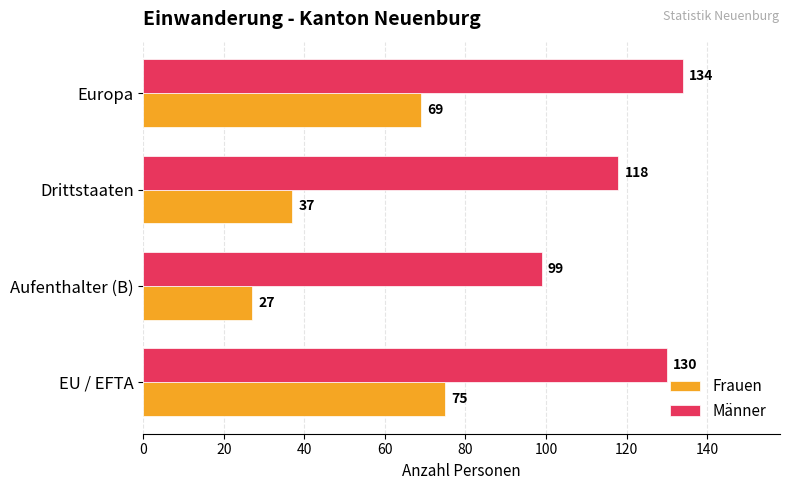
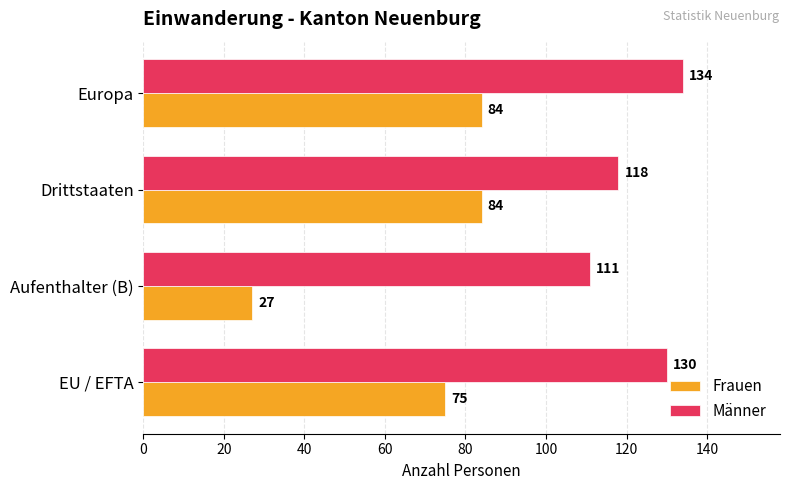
Frauen, Europa: 69 -> 84
Frauen, Drittstaaten: 37 -> 84
Männer, Aufenthalter (B): 99 -> 111
